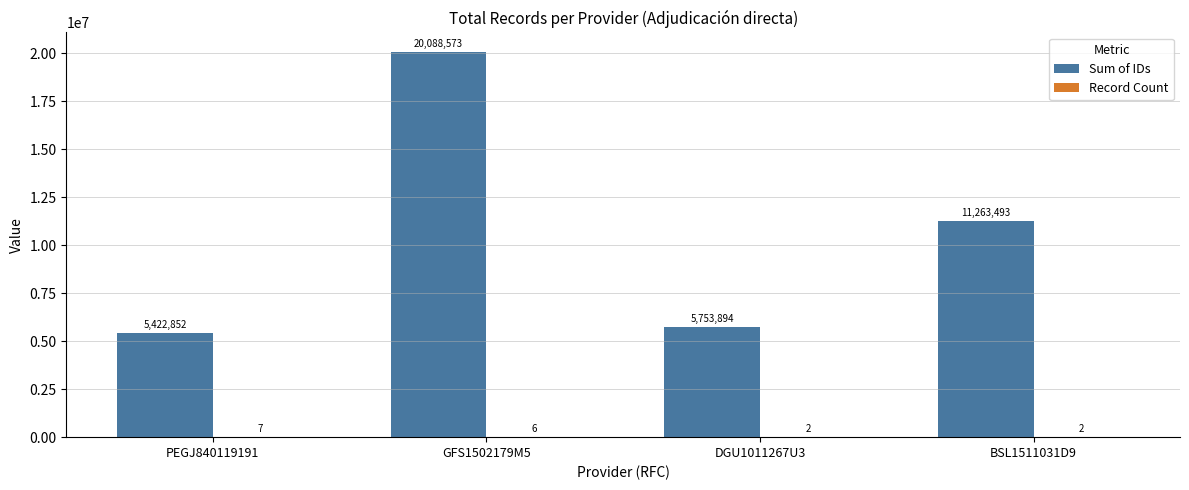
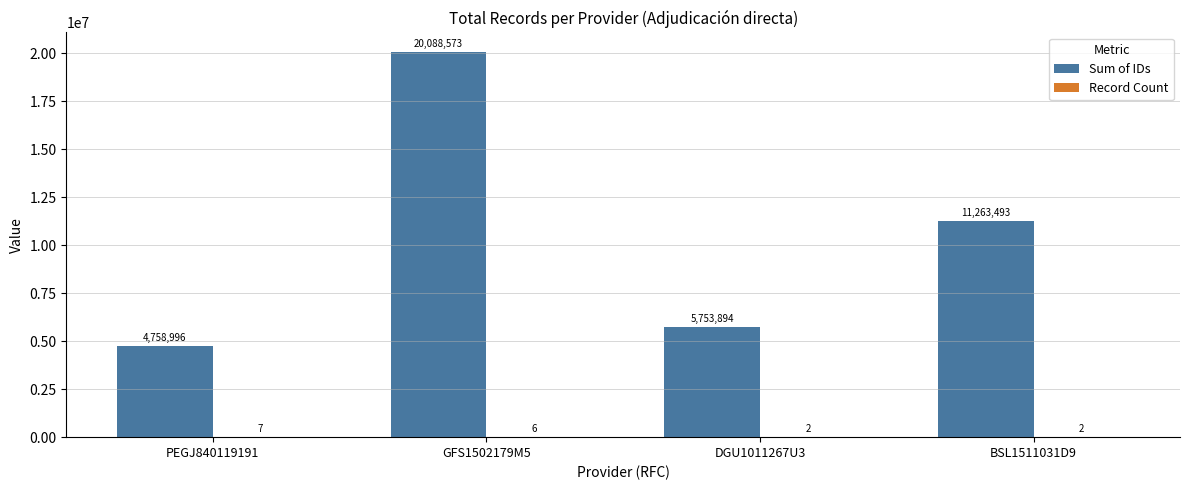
Sum of IDs, PEGJ840119191: 5,422,852 -> 4,758,996
